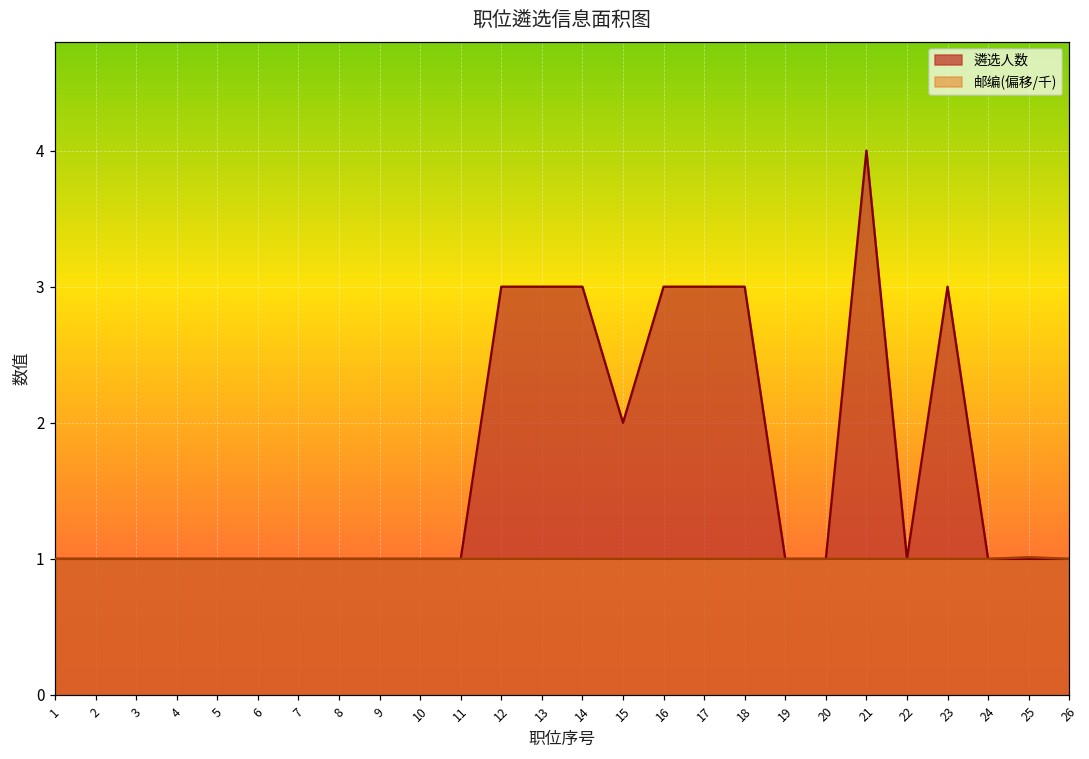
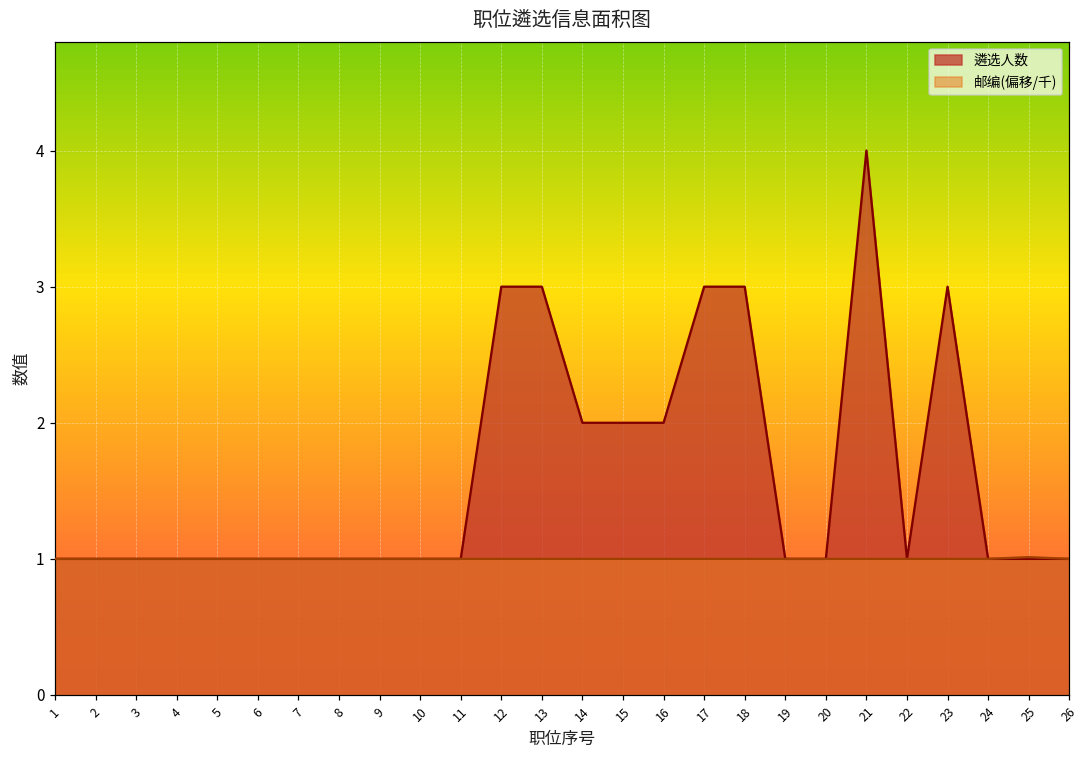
遴选人数, 14: 3 -> 2
遴选人数, 16: 3 -> 2
